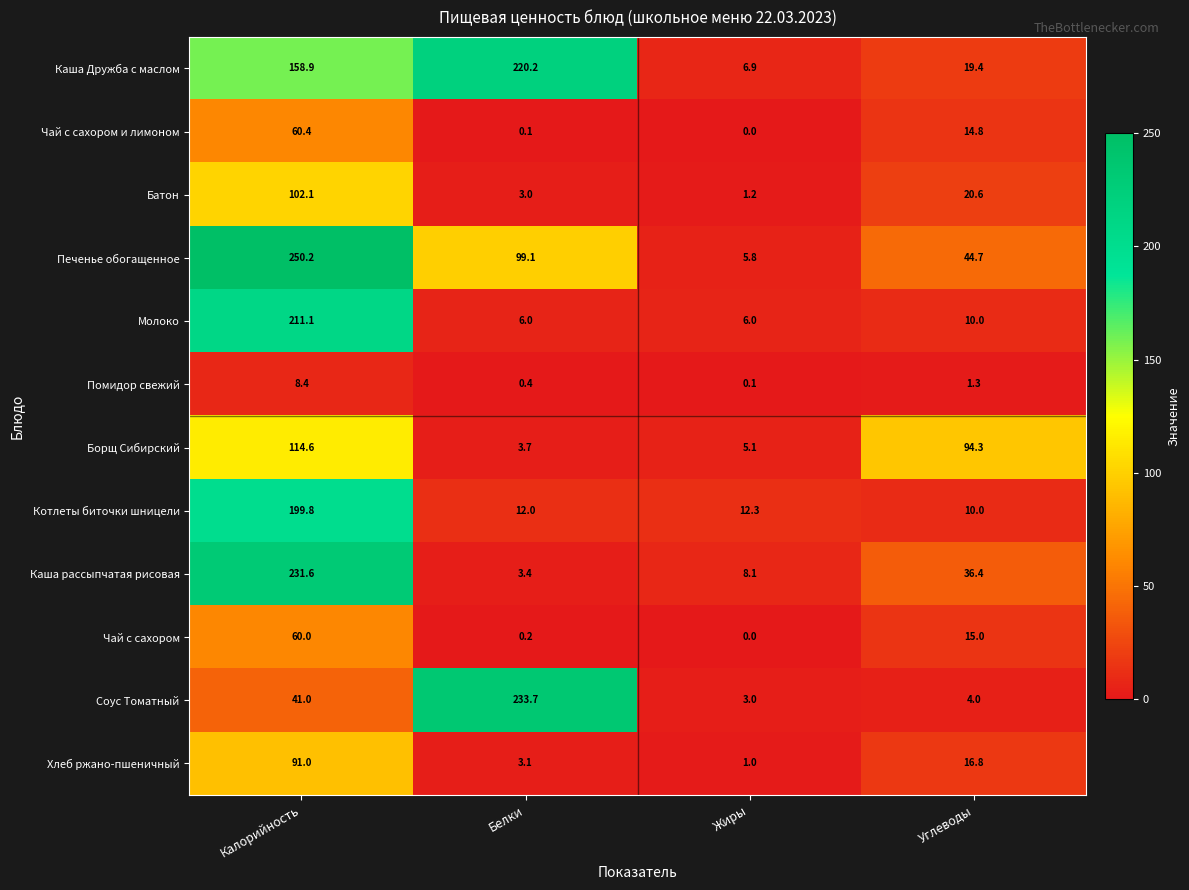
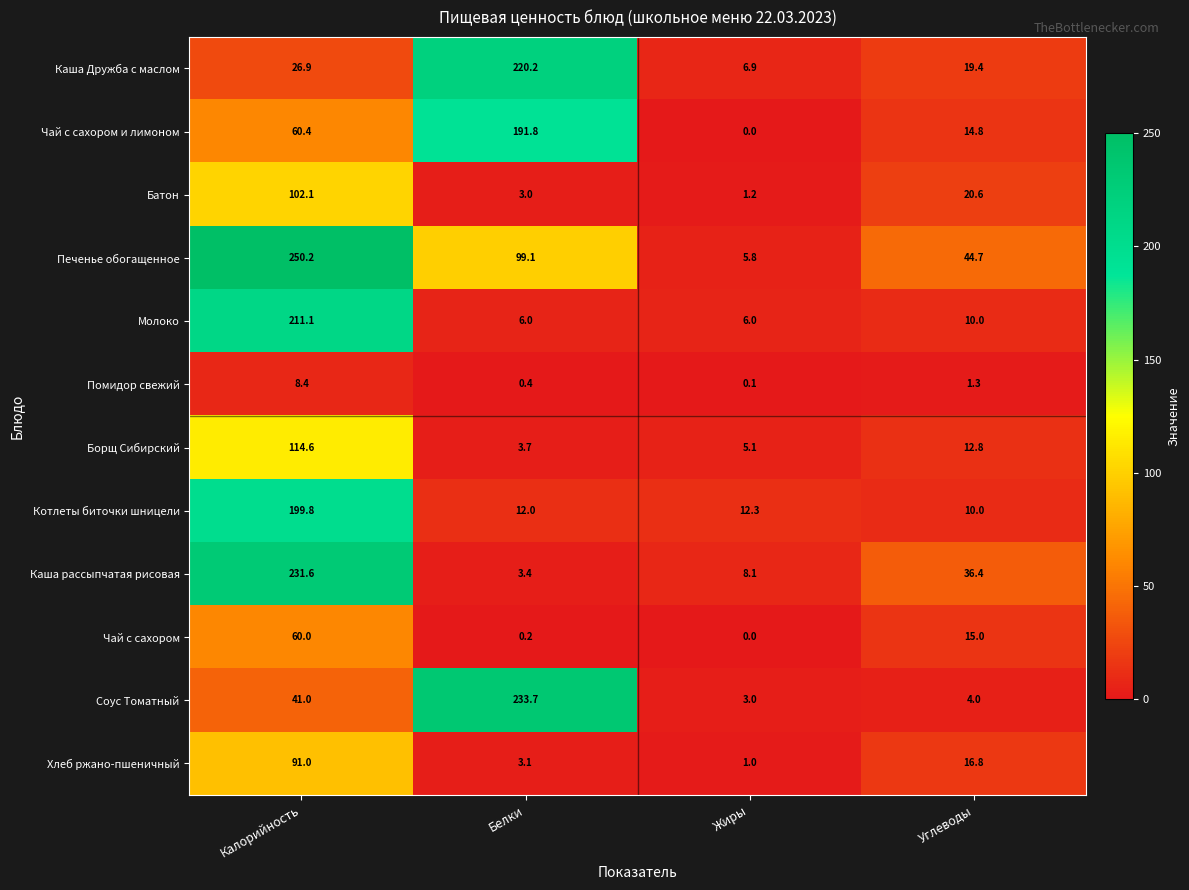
Каша Дружба с маслом, Калорийность: 158.9 -> 26.9
Чай с сахором и лимоном, Белки: 0.1 -> 191.8
Борщ Сибирский, Углеводы: 94.3 -> 12.8
